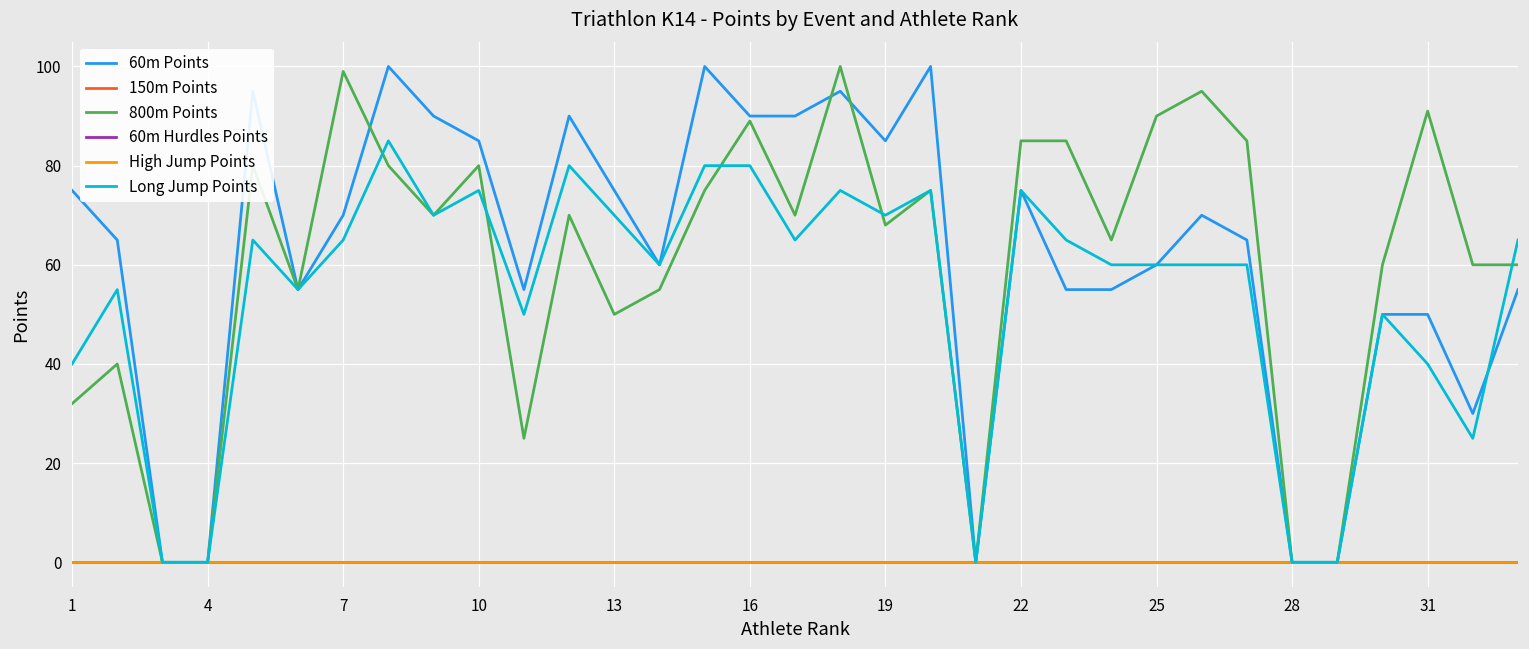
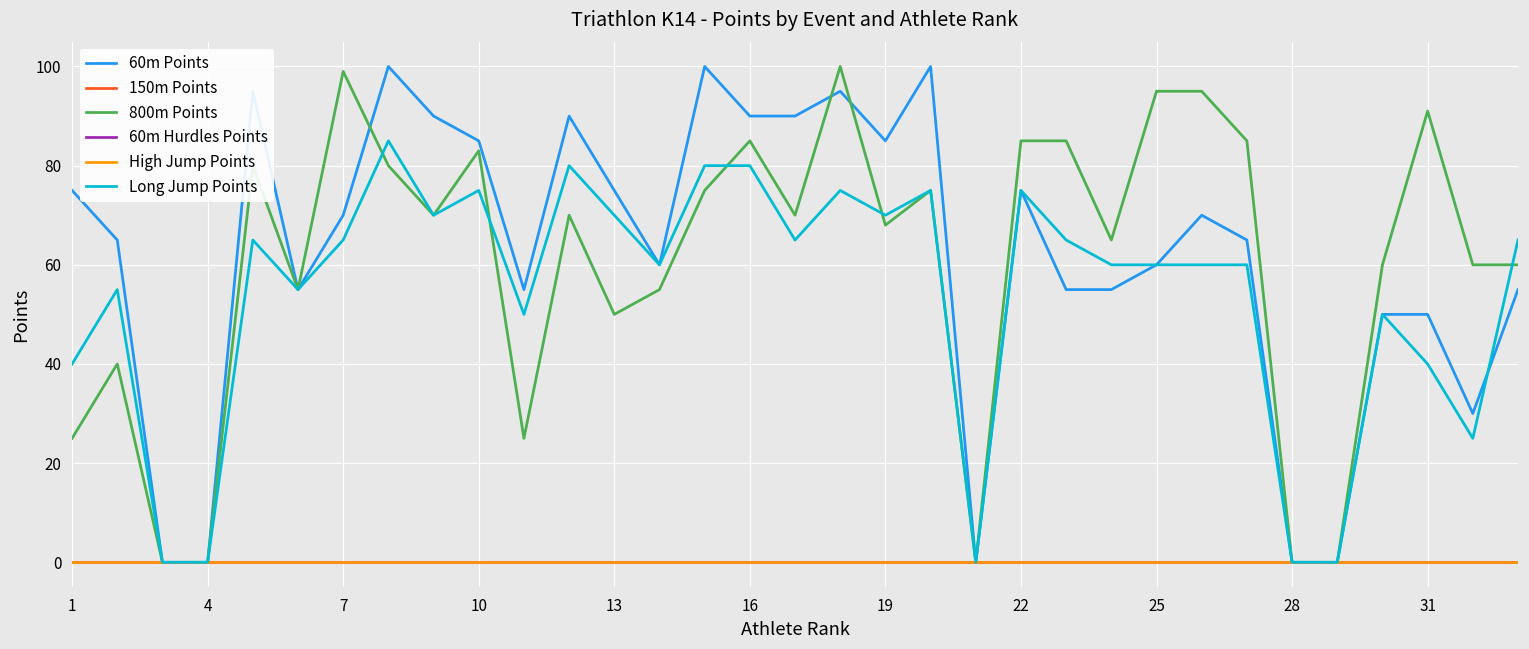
800m Points, 1: 32 -> 25
800m Points, 10: 80 -> 83
800m Points, 16: 89 -> 85
800m Points, 25: 90 -> 95
